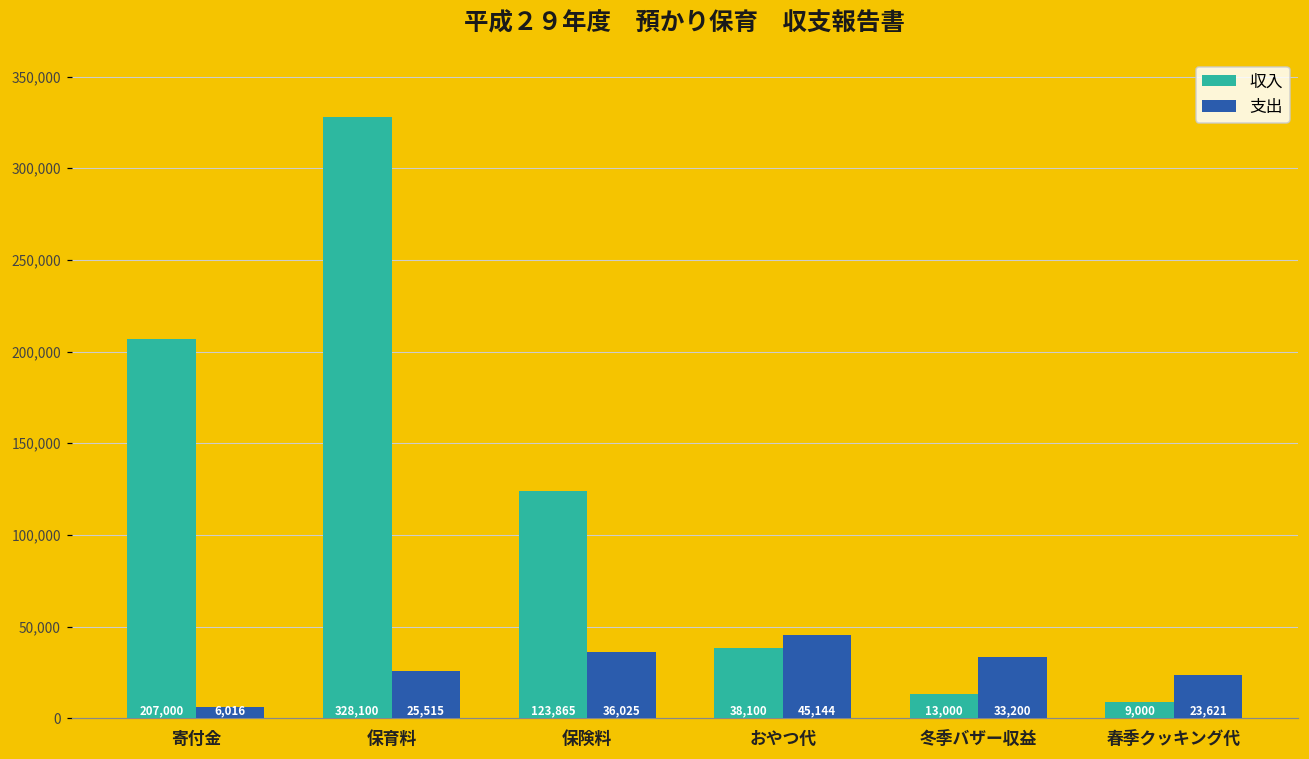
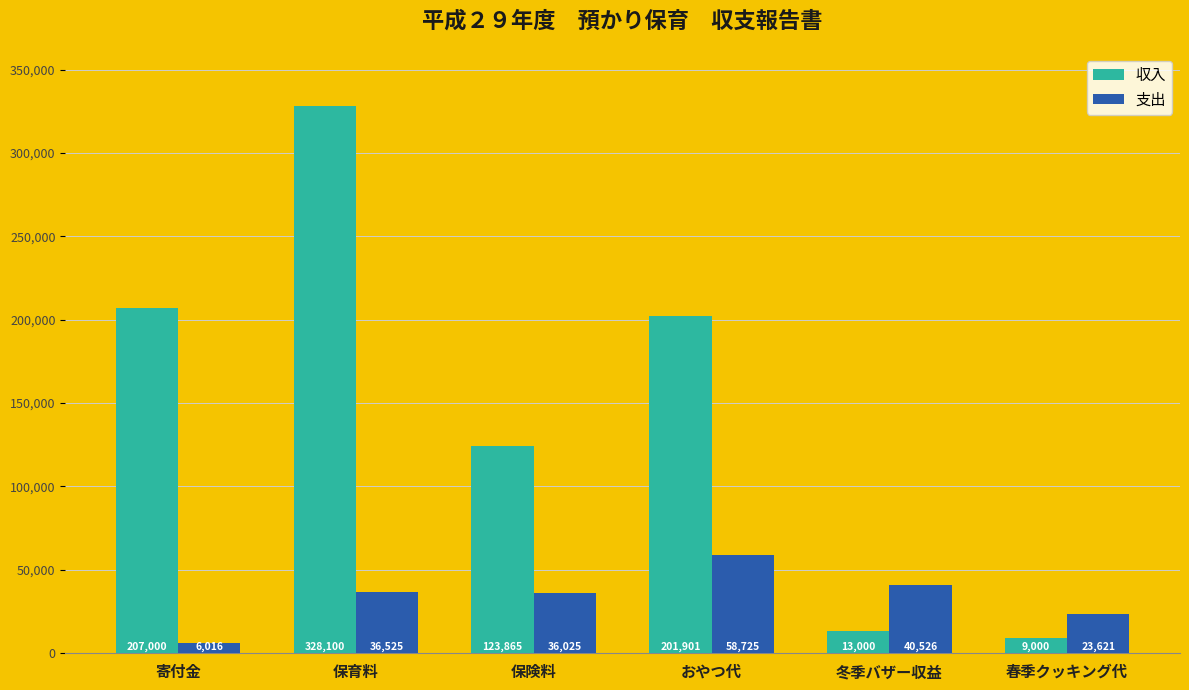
支出, 保育料: 25,515 -> 36,525
収入, おやつ代: 38,100 -> 201,901
支出, おやつ代: 45,144 -> 58,725
支出, 冬季バザー収益: 33,200 -> 40,526
